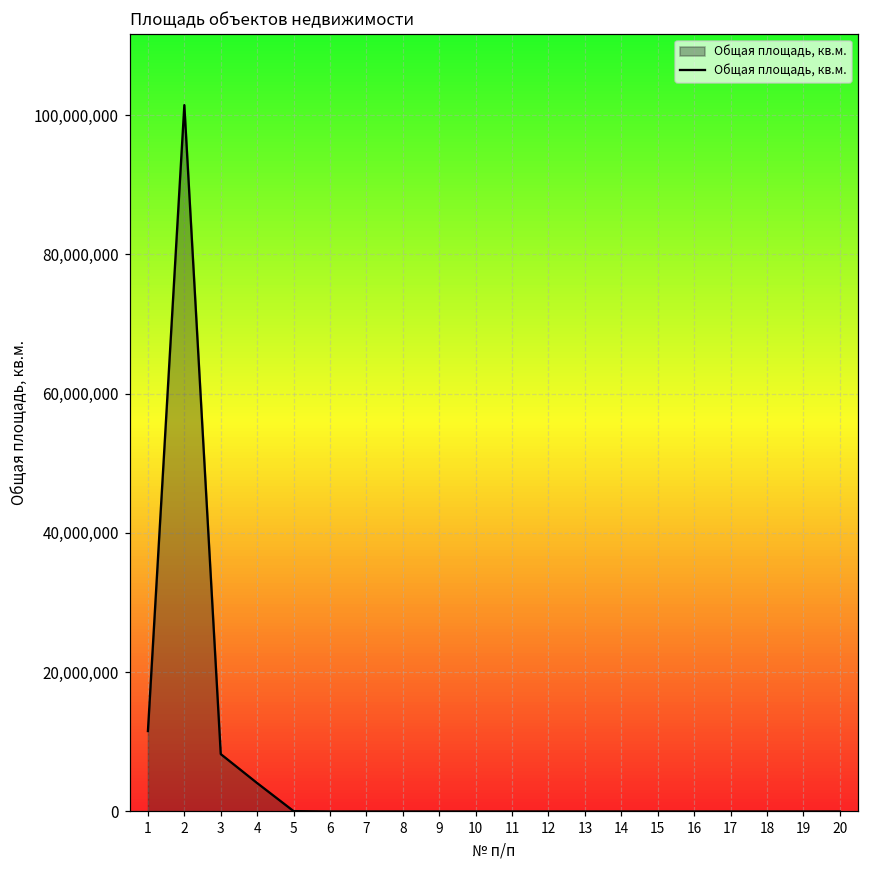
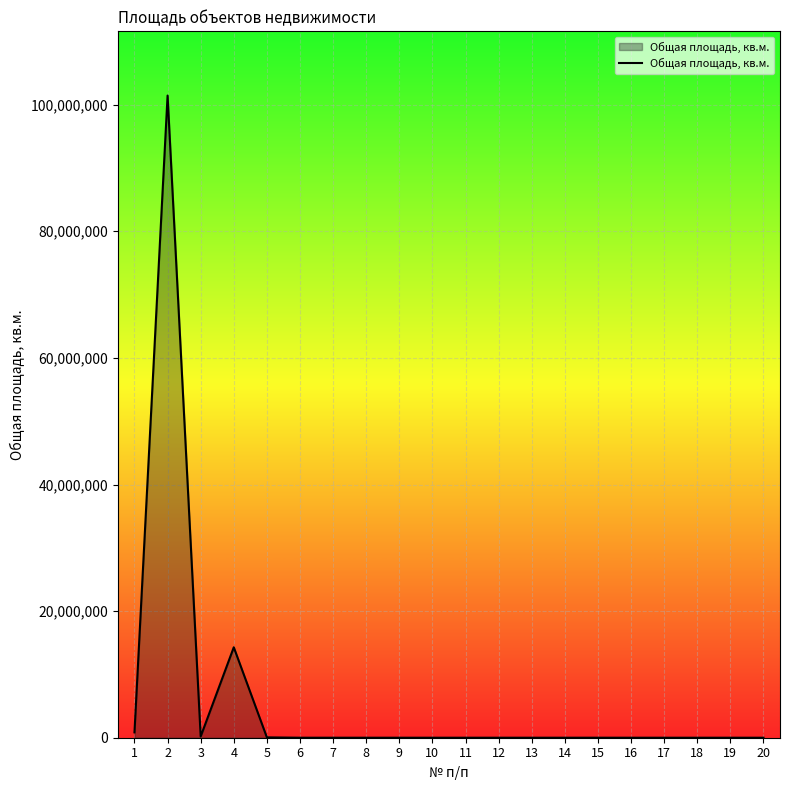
1: 12,000,000 -> 1,000,000
3: 8,000,000 -> 0
4: 4,000,000 -> 14,000,000
